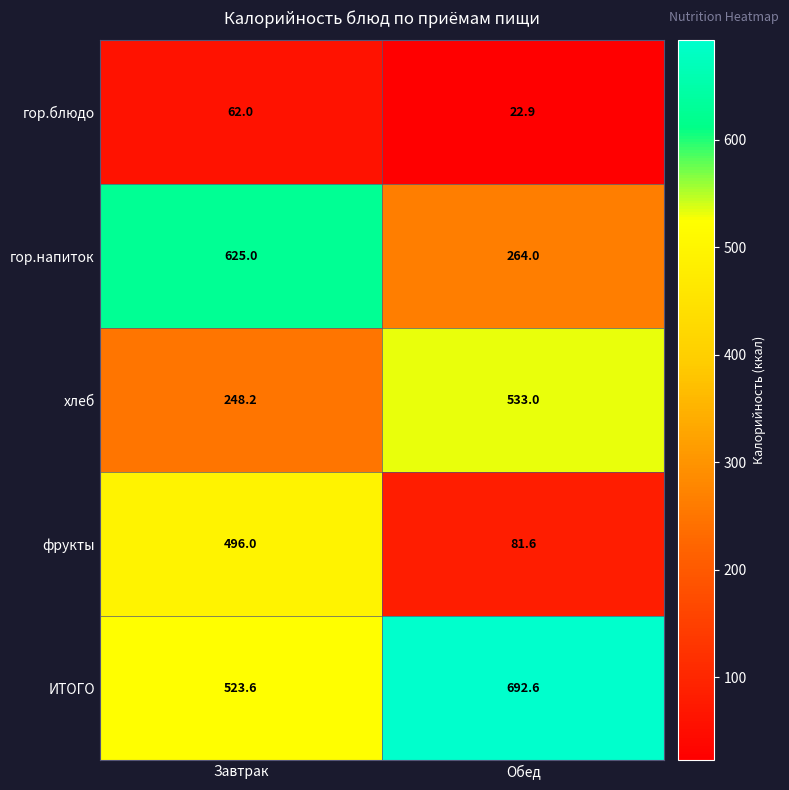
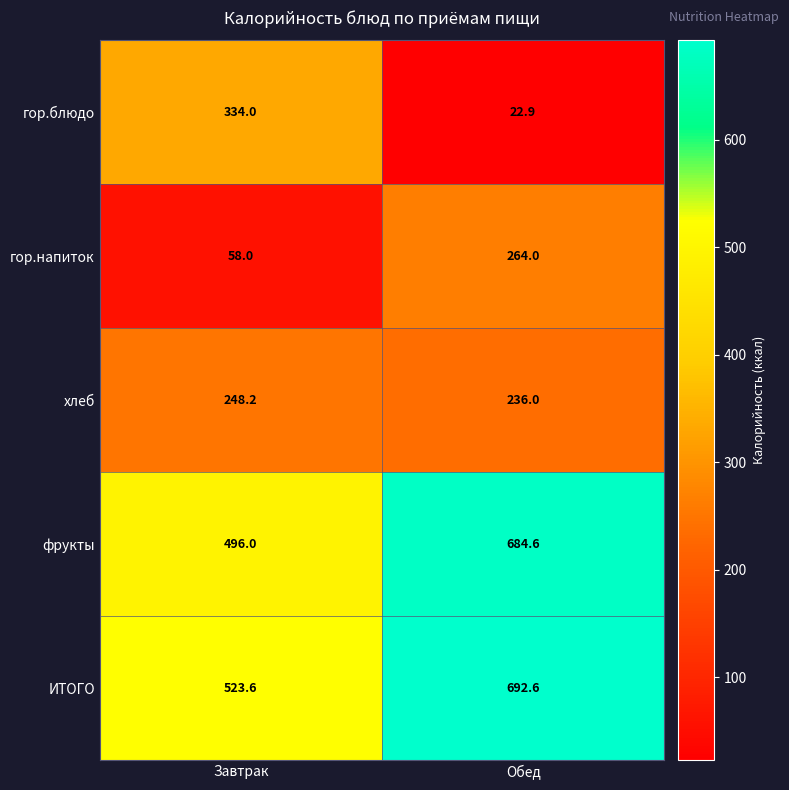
гор.блюдо, Завтрак: 62.0 -> 334.0
гор.напиток, Завтрак: 625.0 -> 58.0
хлеб, Обед: 533.0 -> 236.0
фрукты, Обед: 81.6 -> 684.6
